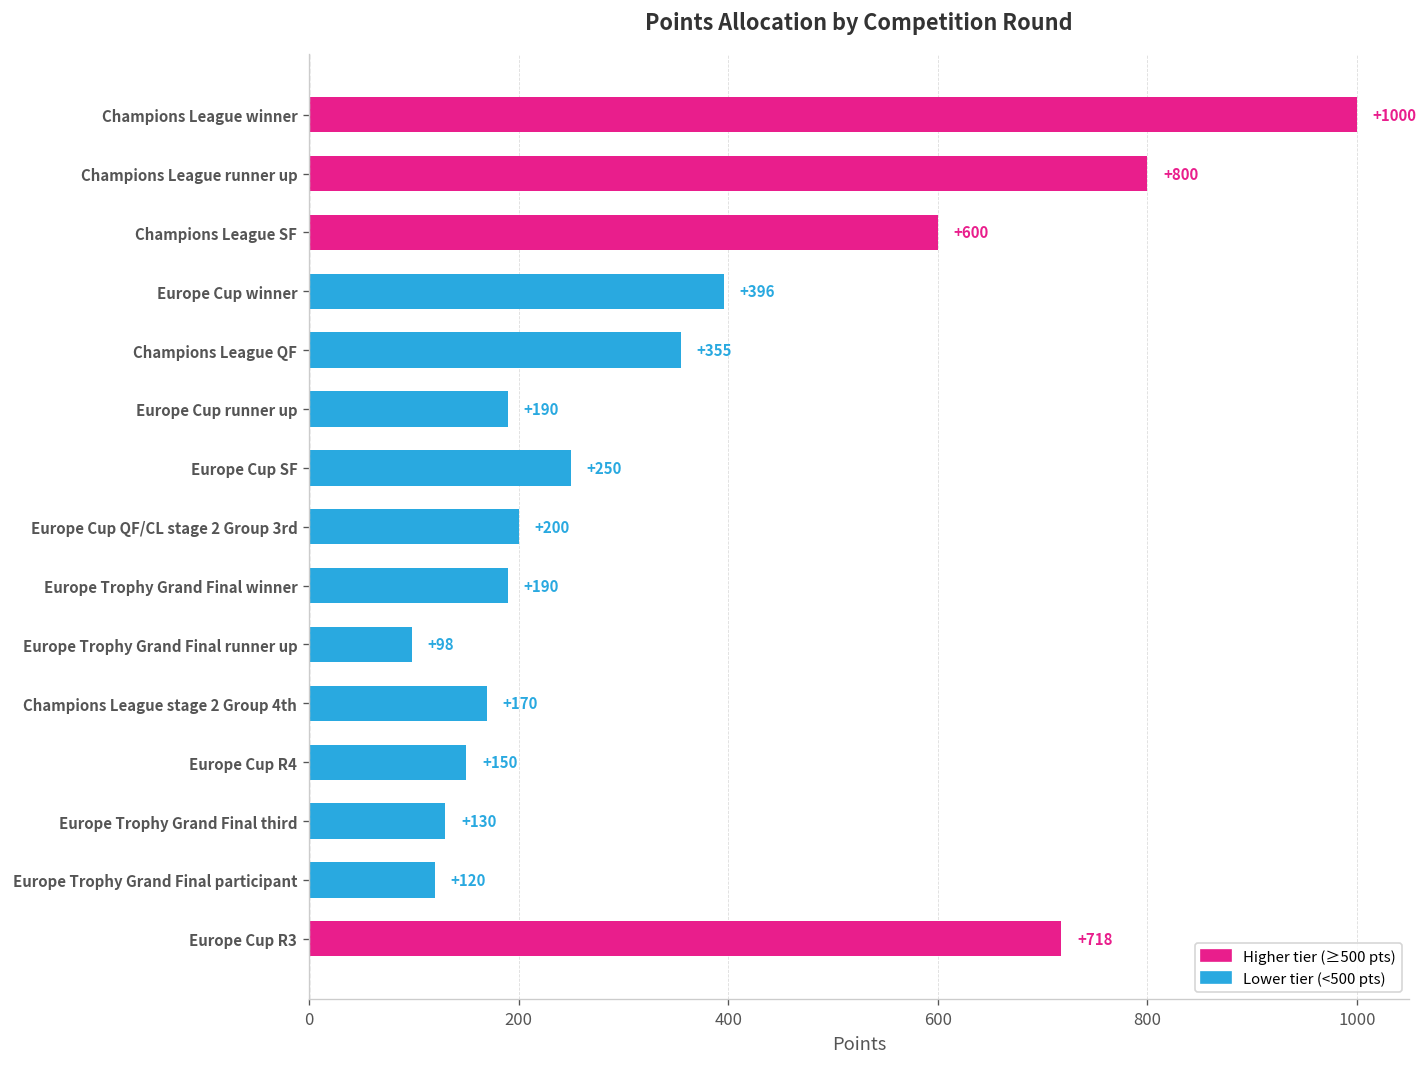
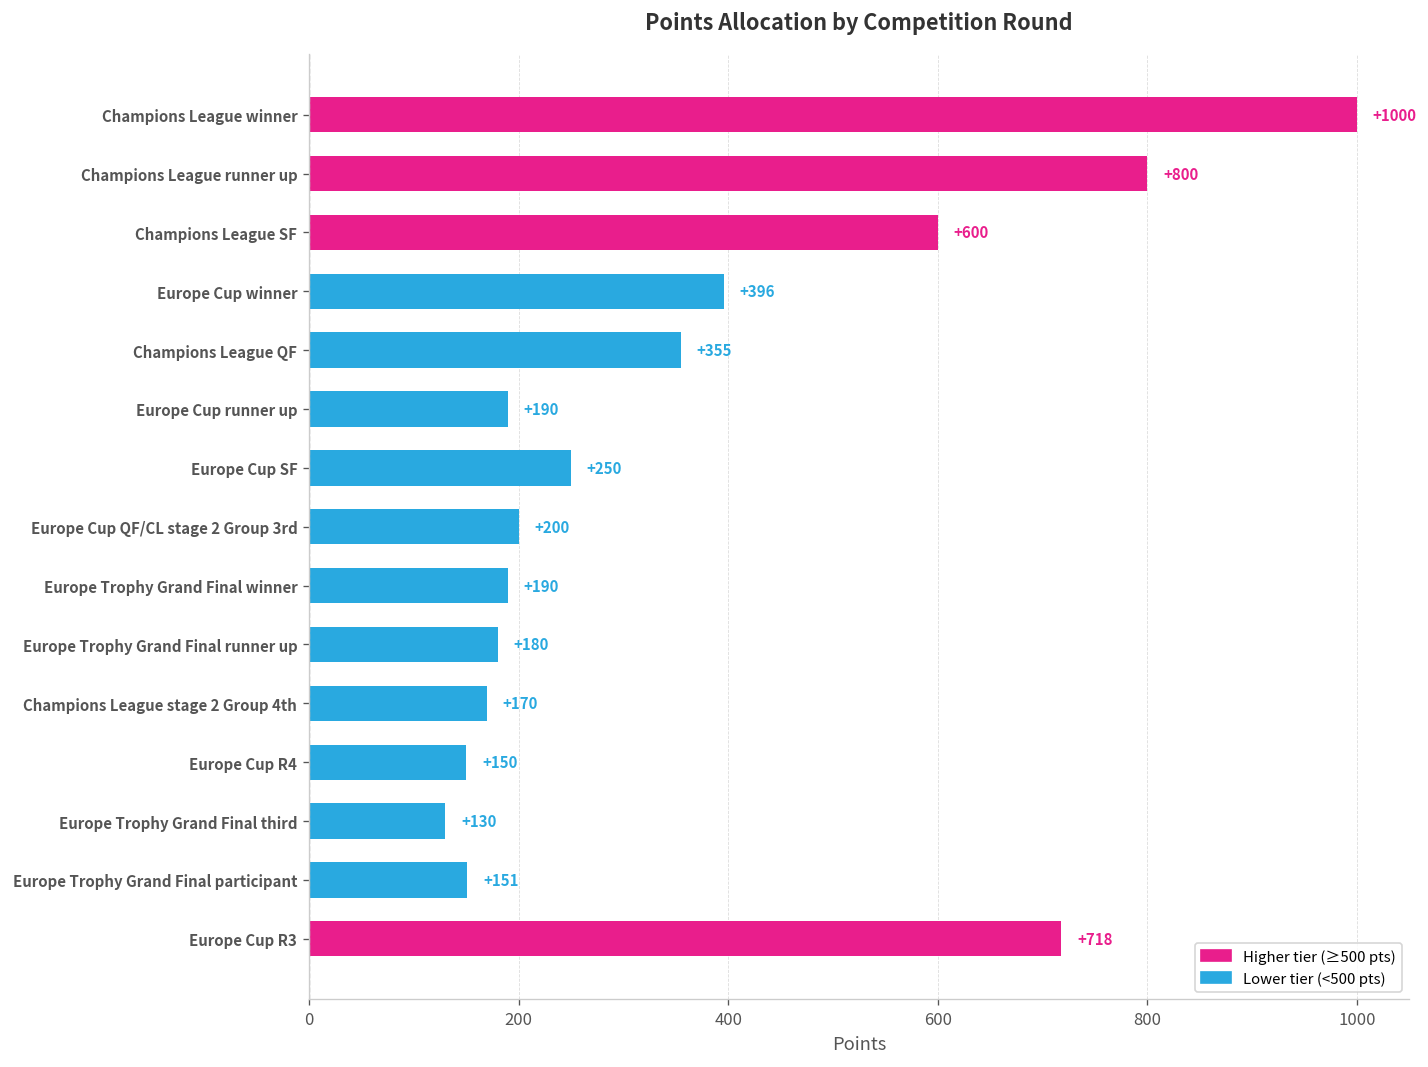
Europe Trophy Grand Final runner up: +98 -> +180
Europe Trophy Grand Final participant: +120 -> +151
